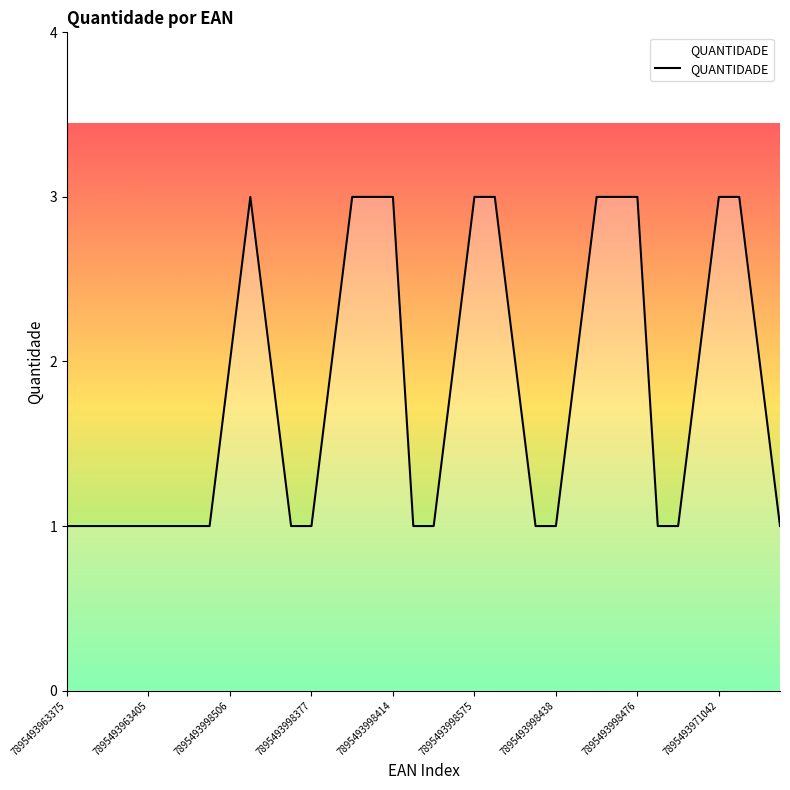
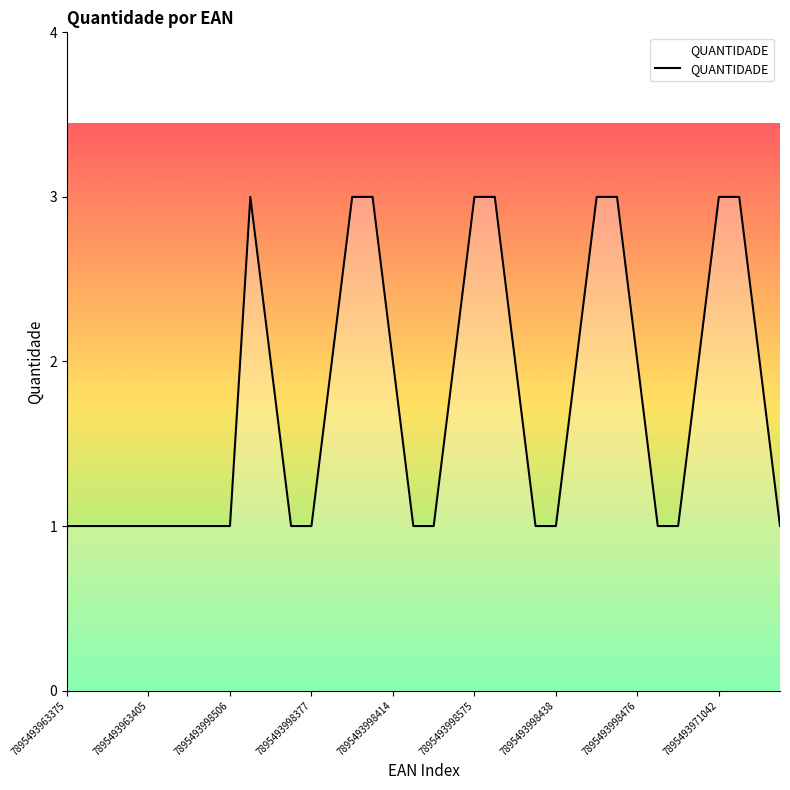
7895493998506: 2 -> 1
7895493998414: 3 -> 2
7895493998476: 3 -> 2
